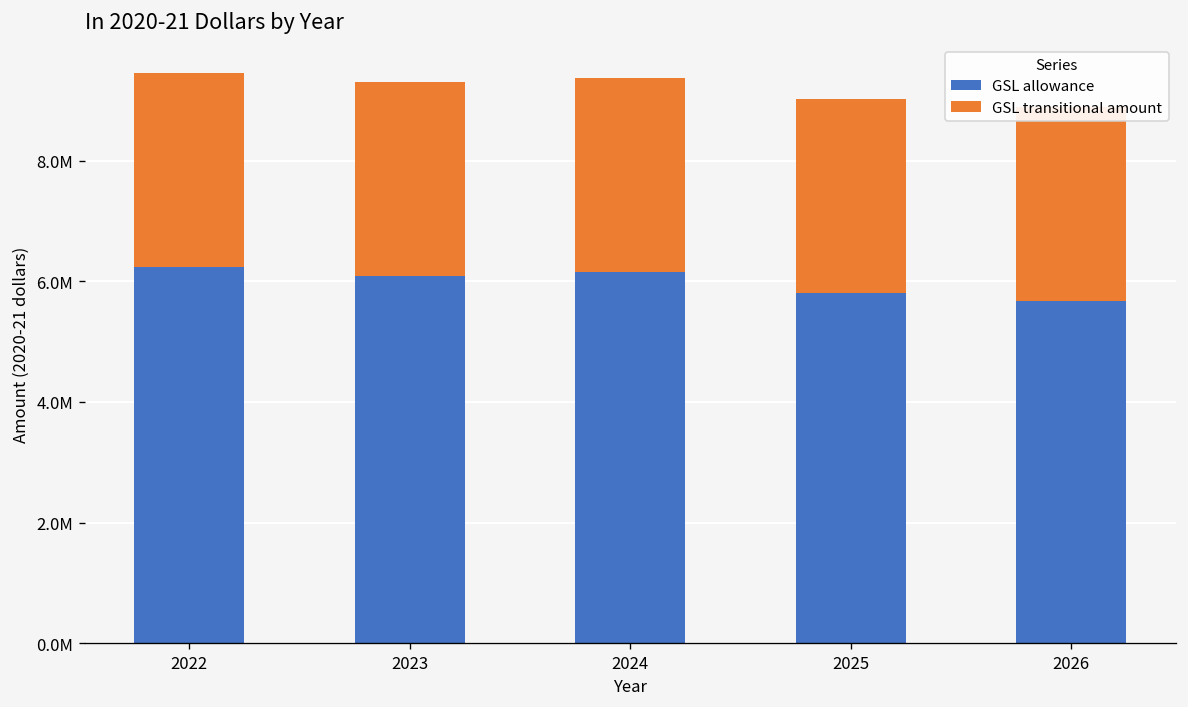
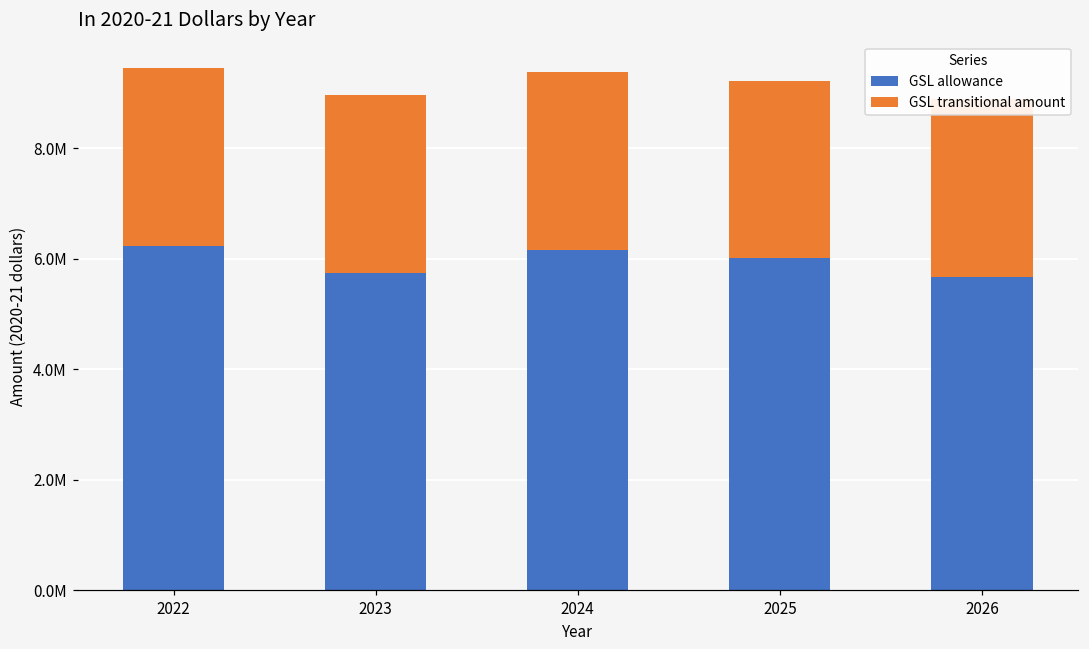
GSL allowance, 2023: 6100000 -> 5700000
GSL allowance, 2025: 5800000 -> 6000000
